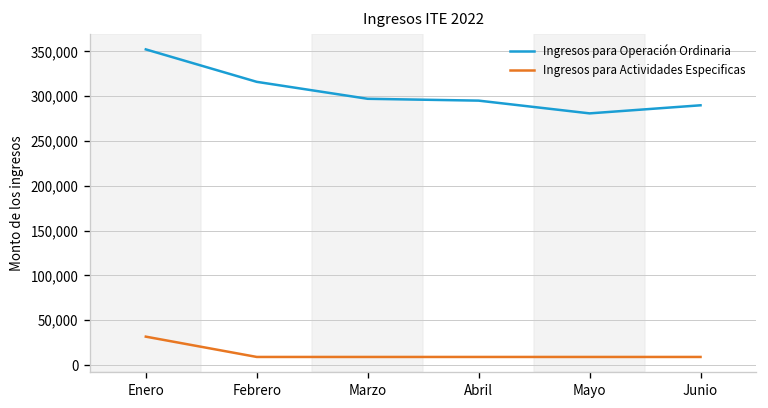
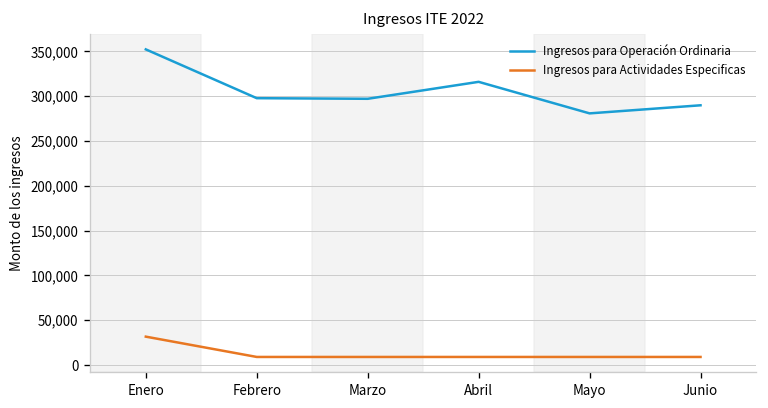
Ingresos para Operación Ordinaria, Febrero: 320,000 -> 300,000
Ingresos para Operación Ordinaria, Abril: 290,000 -> 320,000
